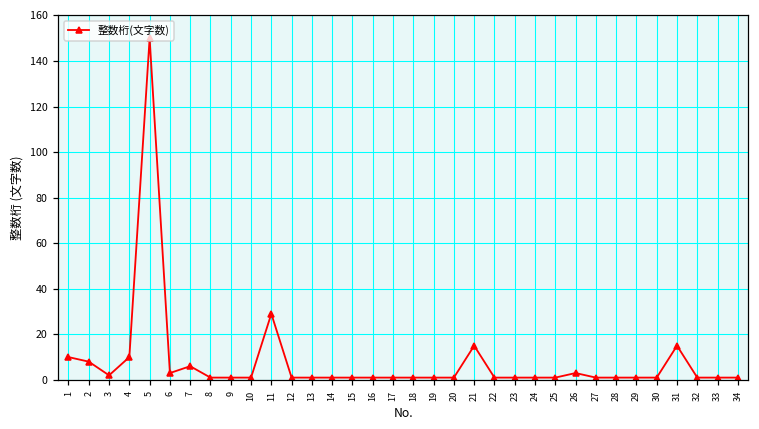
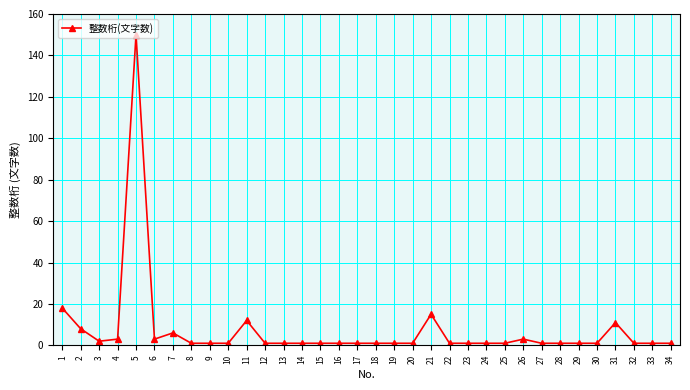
1: 10 -> 18
4: 10 -> 3
11: 29 -> 12
31: 15 -> 11
